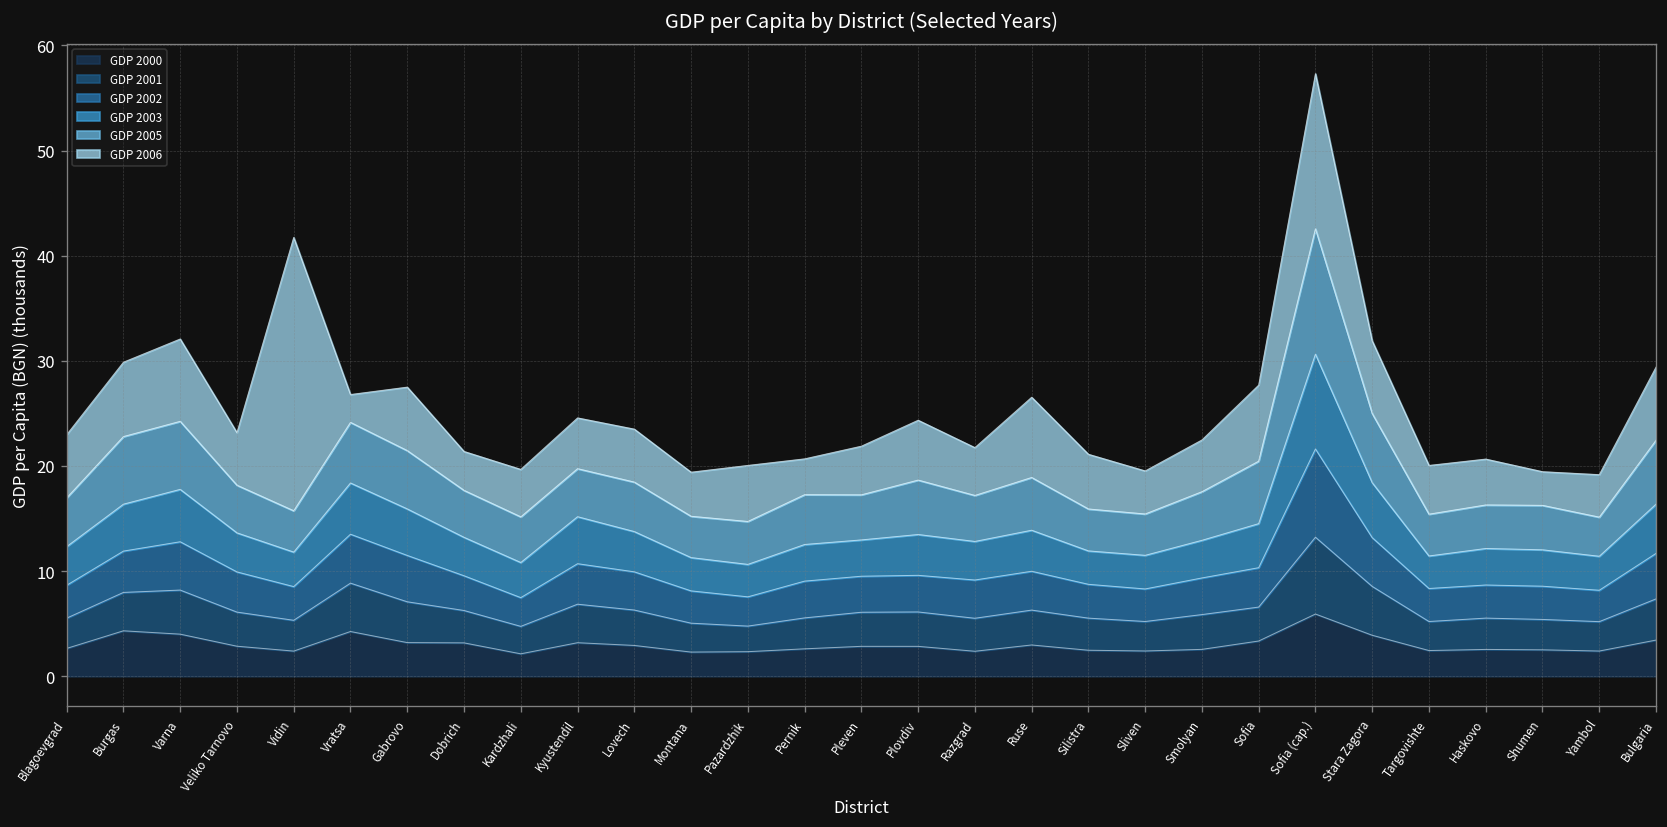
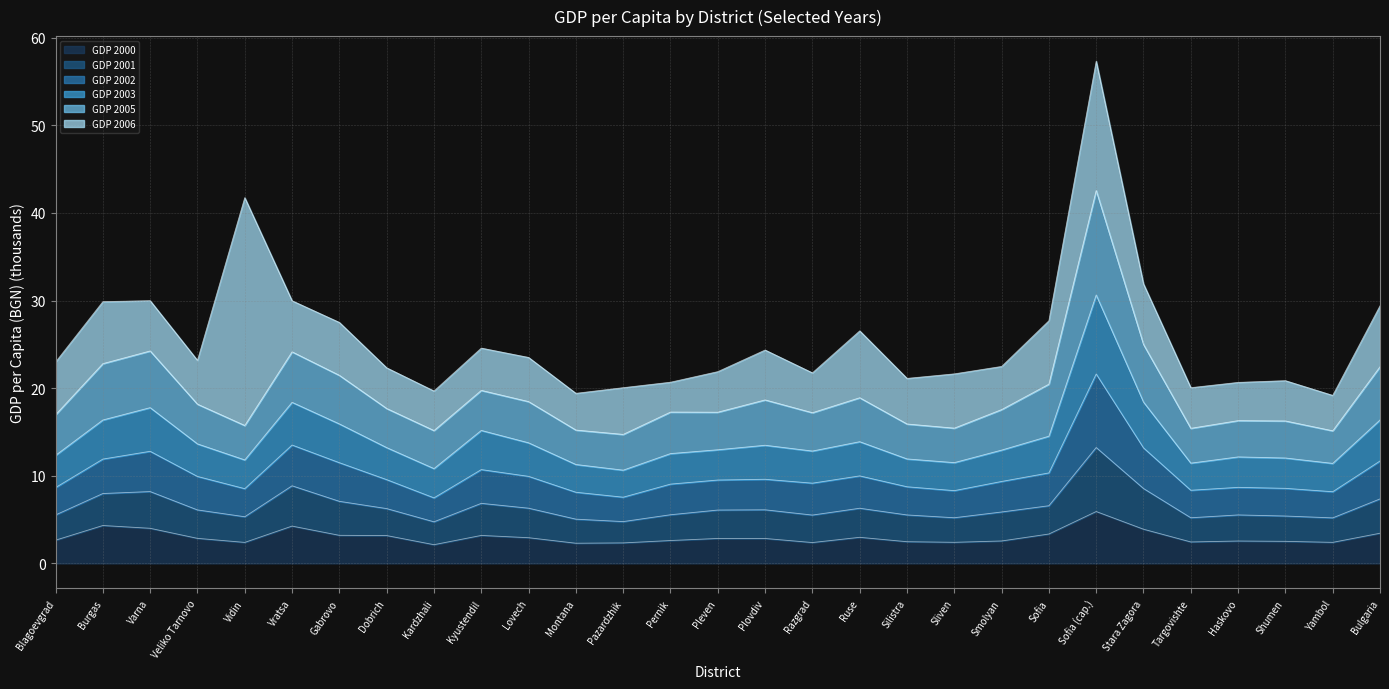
GDP 2006, Varna: 8 -> 6
GDP 2006, Vratsa: 3 -> 6
GDP 2006, Dobrich: 4 -> 5
GDP 2006, Sliven: 4 -> 6
GDP 2006, Shumen: 3 -> 5
